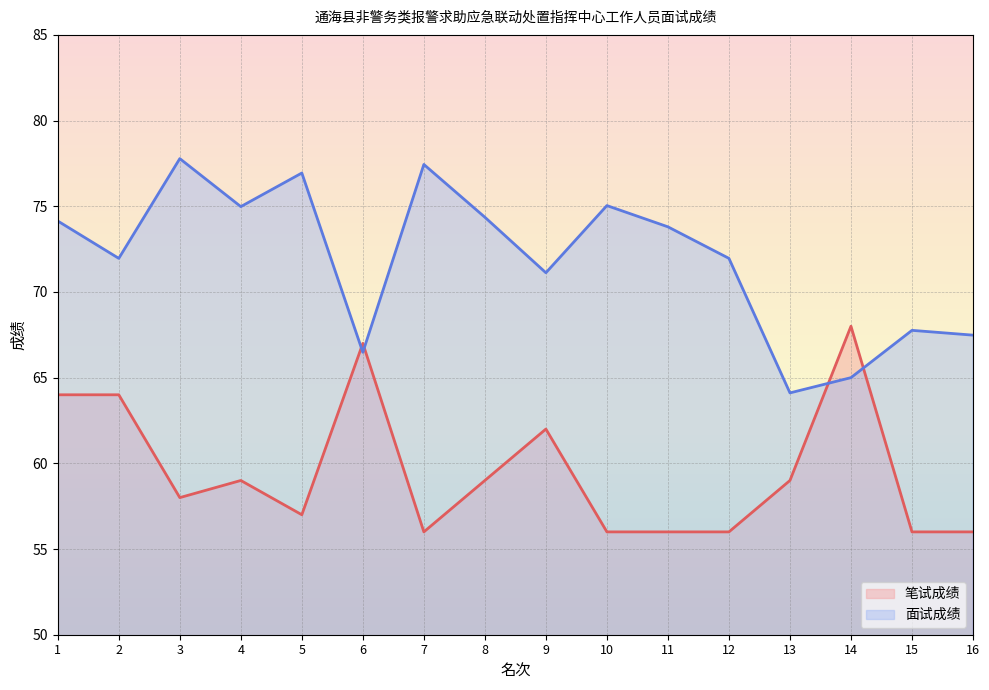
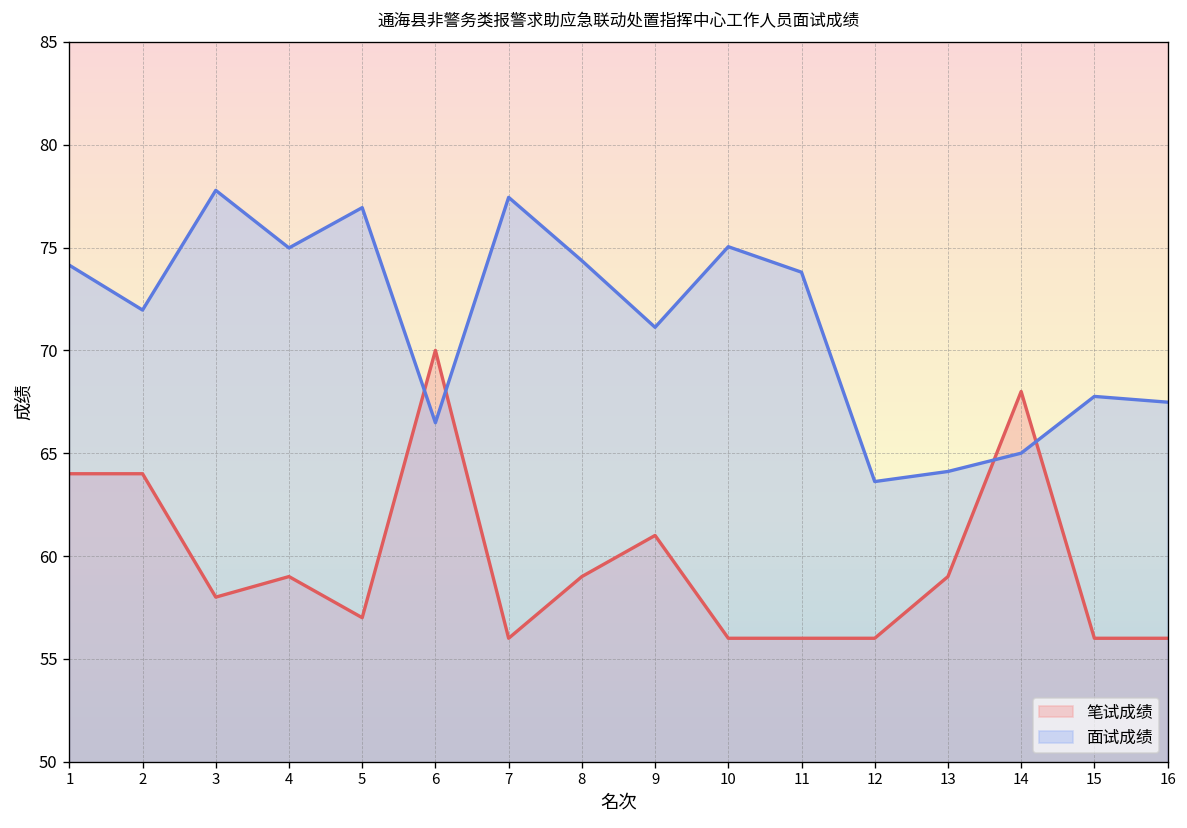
笔试成绩, 6: 67 -> 70
笔试成绩, 9: 62 -> 61
面试成绩, 12: 72.0 -> 63.6
